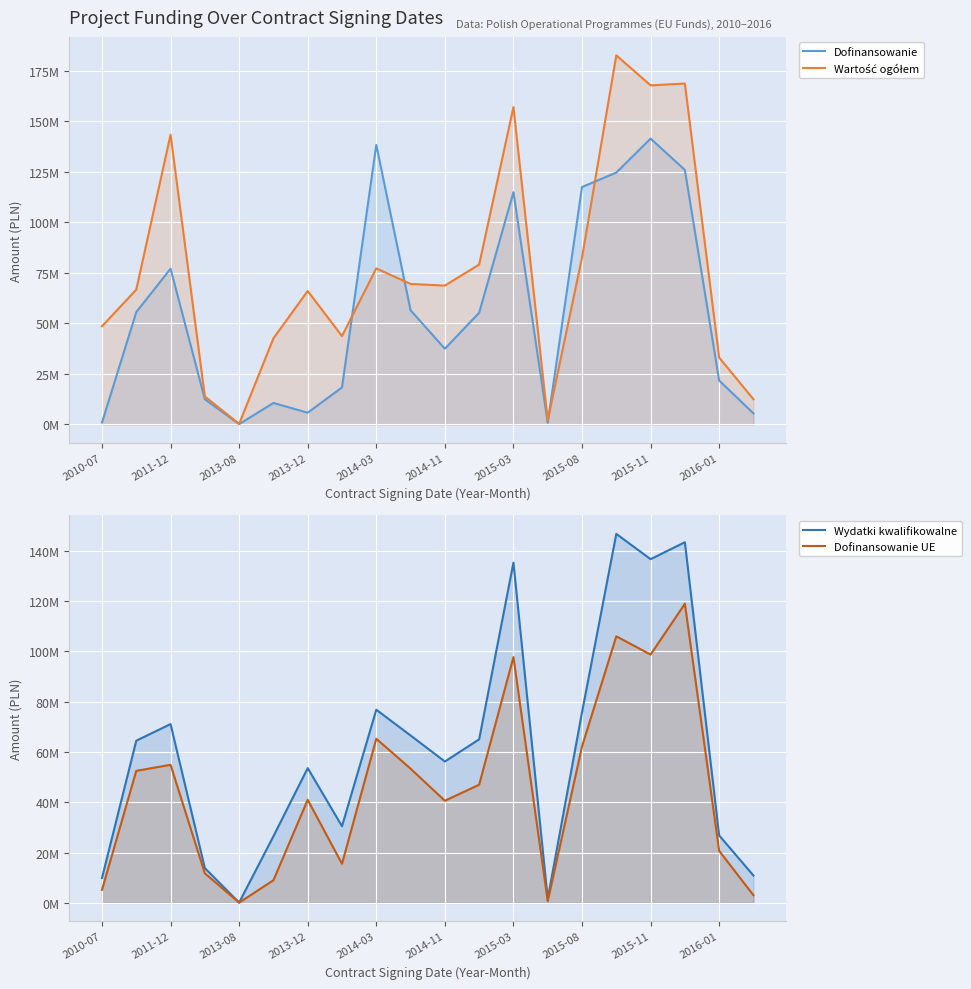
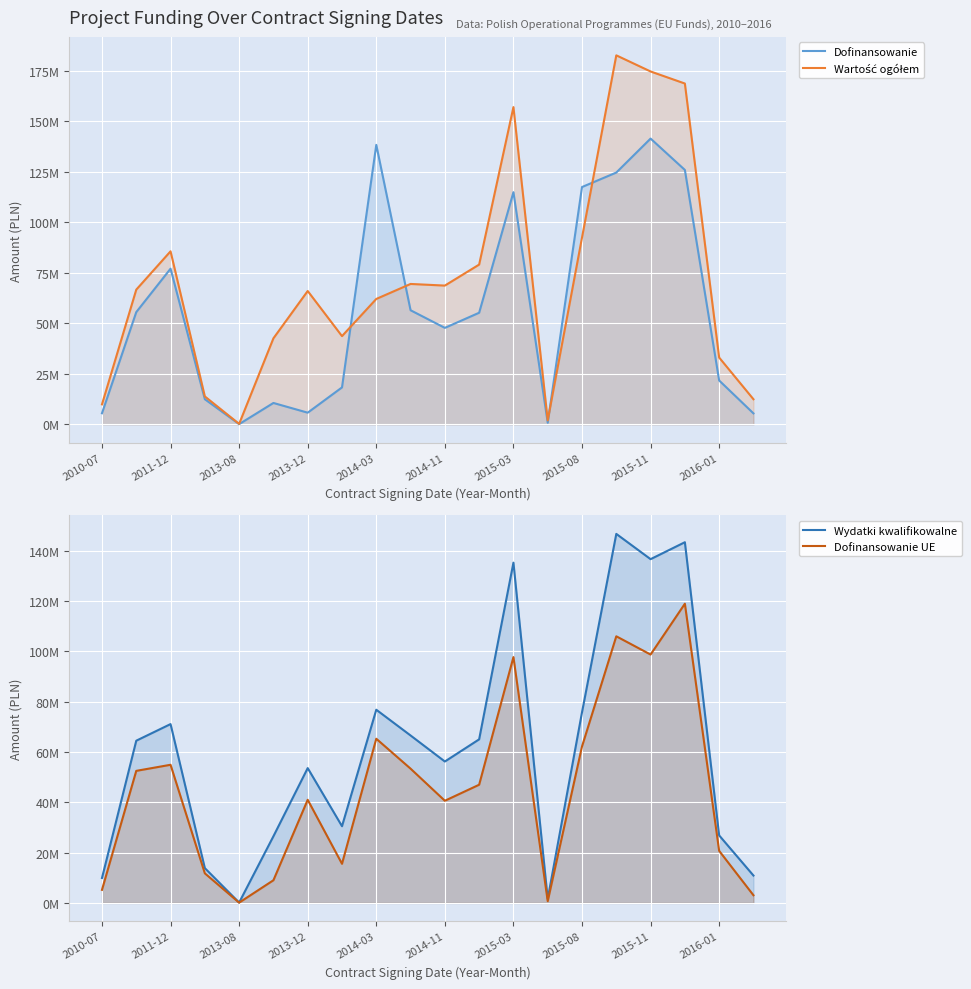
Project Funding Over Contract Signing Dates, Dofinansowanie, 2010-07: 1000000 -> 5000000
Project Funding Over Contract Signing Dates, Wartość ogółem, 2010-07: 49000000 -> 10000000
Project Funding Over Contract Signing Dates, Wartość ogółem, 2011-12: 143000000 -> 86000000
Project Funding Over Contract Signing Dates, Wartość ogółem, 2014-03: 77000000 -> 62000000
Project Funding Over Contract Signing Dates, Dofinansowanie, 2014-11: 37000000 -> 48000000
Project Funding Over Contract Signing Dates, Wartość ogółem, 2015-08: 83000000 -> 93000000
Project Funding Over Contract Signing Dates, Wartość ogółem, 2015-11: 168000000 -> 175000000
